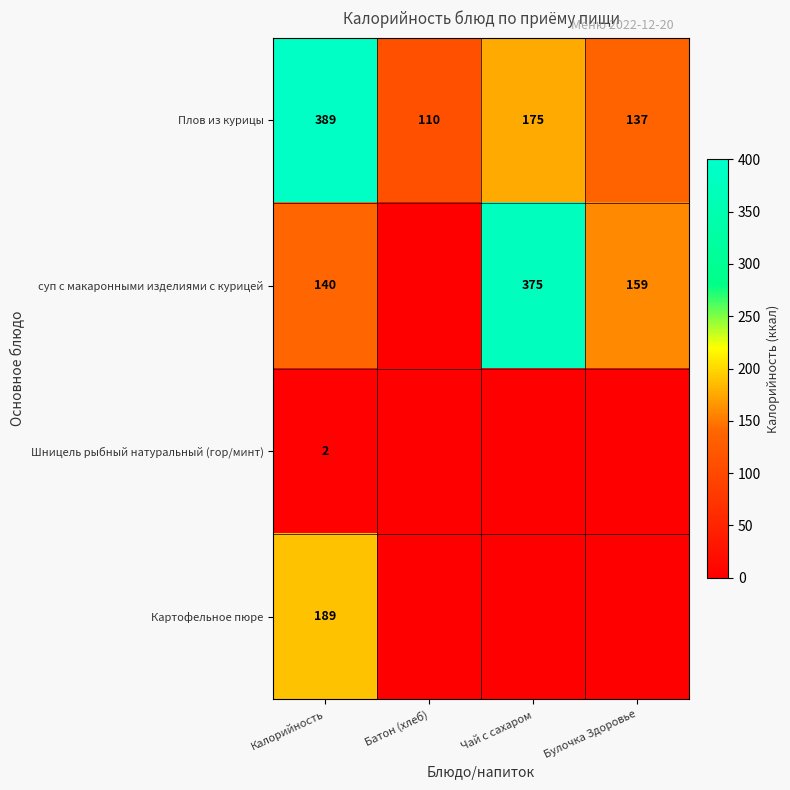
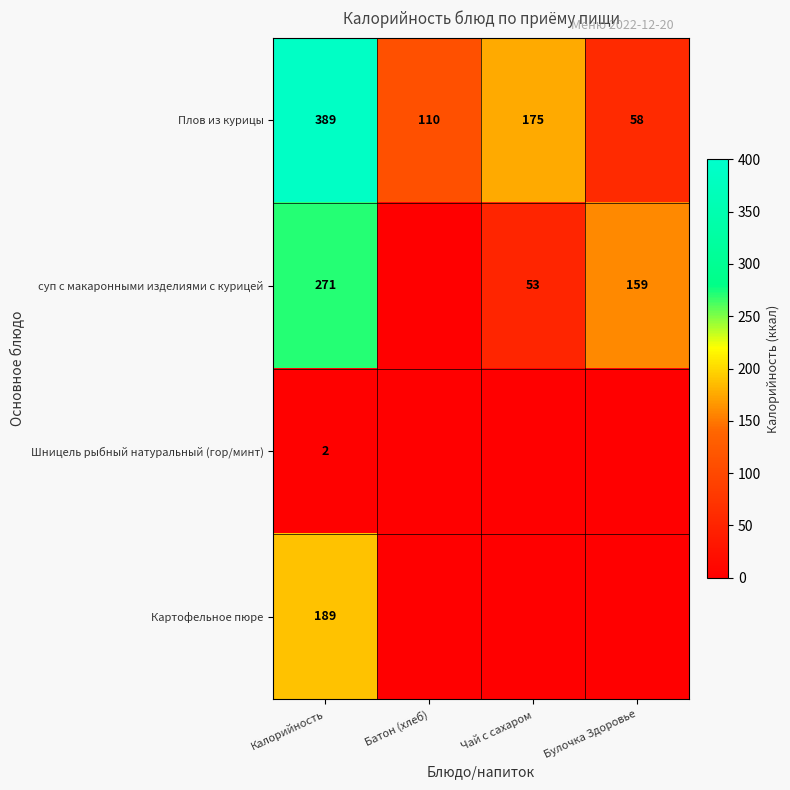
Плов из курицы, Булочка Здоровье: 137 -> 58
суп с макаронными изделиями с курицей, Калорийность: 140 -> 271
суп с макаронными изделиями с курицей, Чай с сахаром: 375 -> 53
